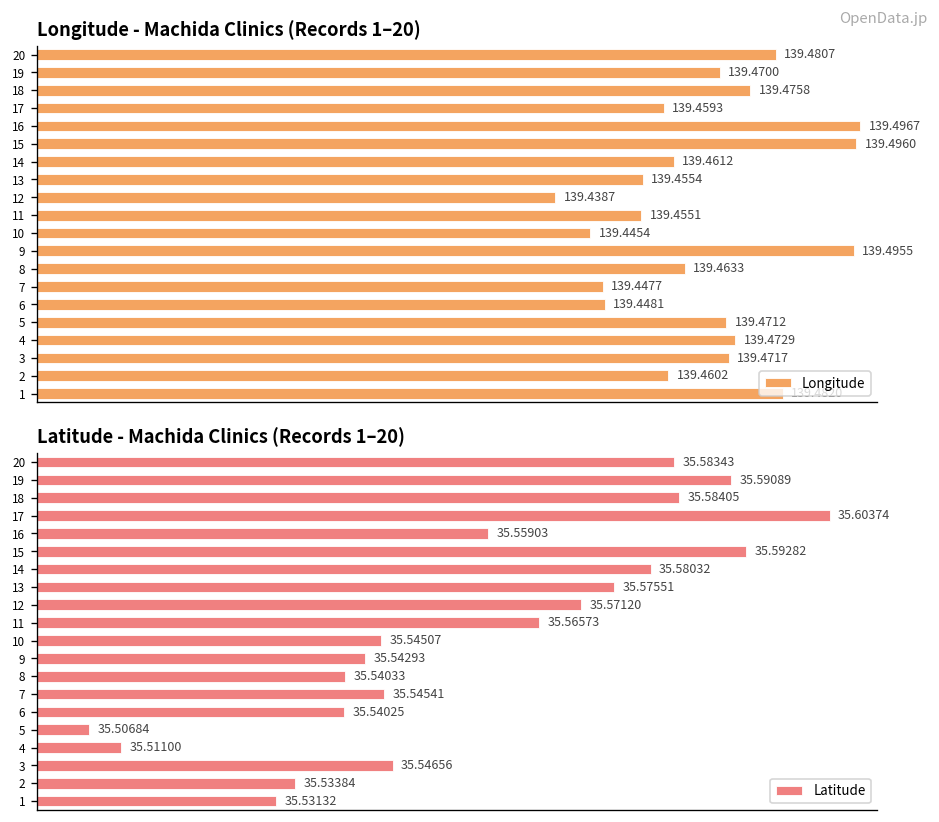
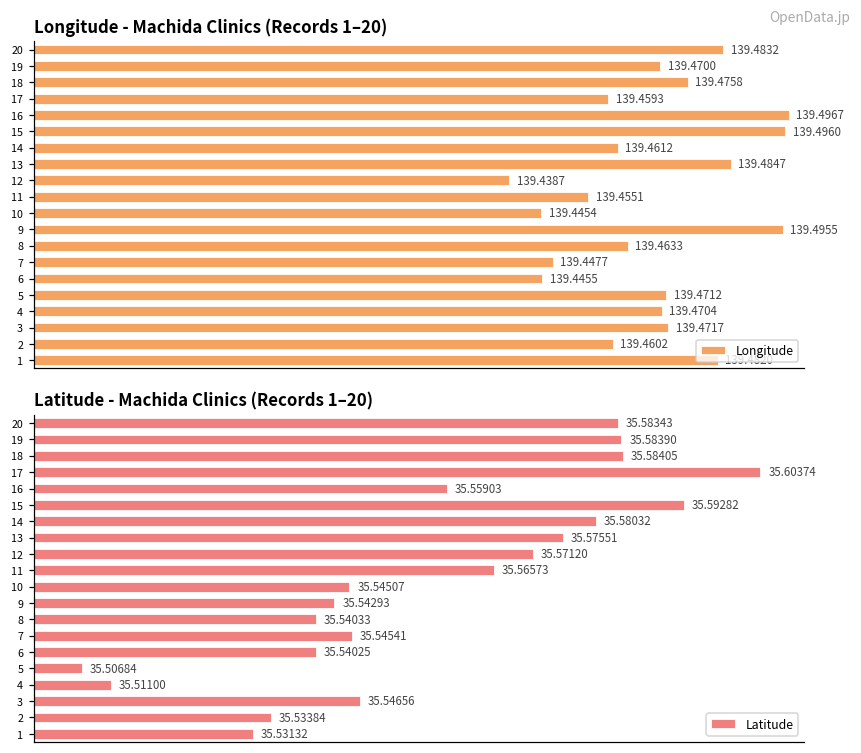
Longitude - Machida Clinics (Records 1–20), 20: 139.4807 -> 139.4832
Longitude - Machida Clinics (Records 1–20), 13: 139.4554 -> 139.4847
Longitude - Machida Clinics (Records 1–20), 6: 139.4481 -> 139.4455
Longitude - Machida Clinics (Records 1–20), 4: 139.4729 -> 139.4704
Latitude - Machida Clinics (Records 1–20), 19: 35.59089 -> 35.58390
